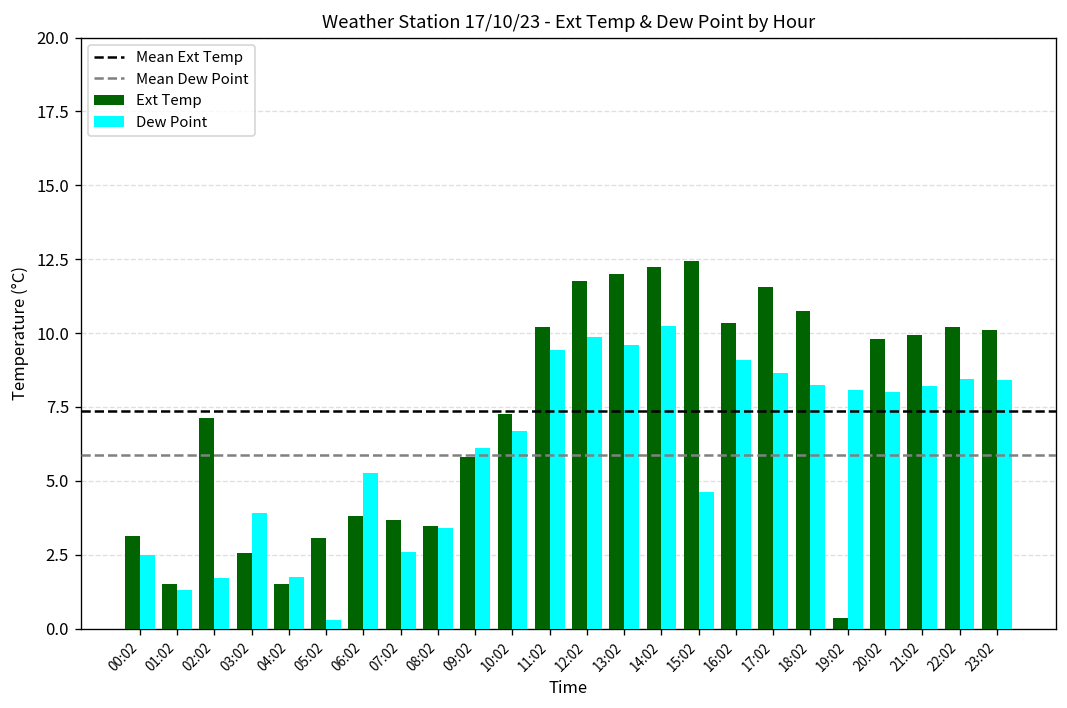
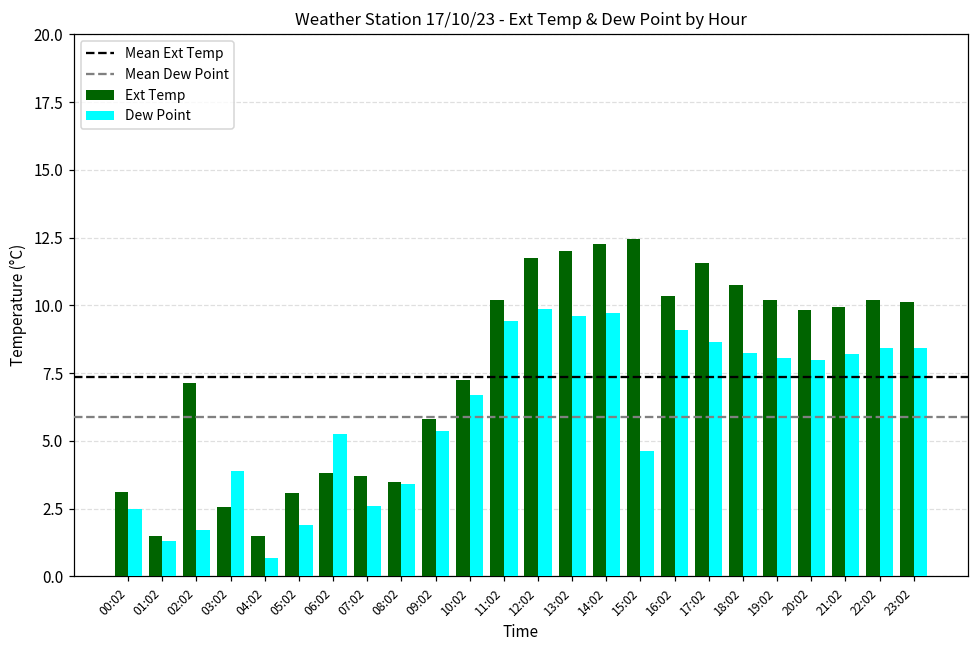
Dew Point, 04:02: 1.7 -> 0.7
Dew Point, 05:02: 0.3 -> 1.9
Dew Point, 09:02: 6.1 -> 5.4
Dew Point, 14:02: 10.2 -> 9.7
Ext Temp, 19:02: 0.4 -> 10.2
